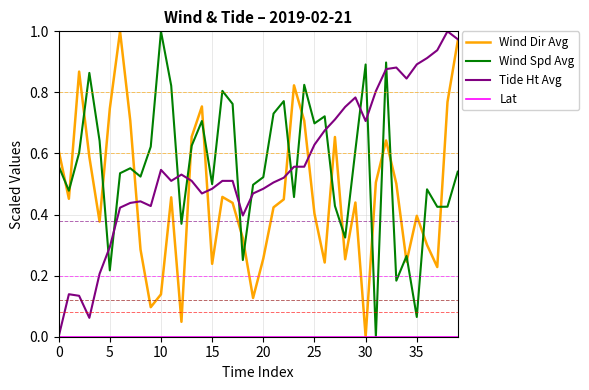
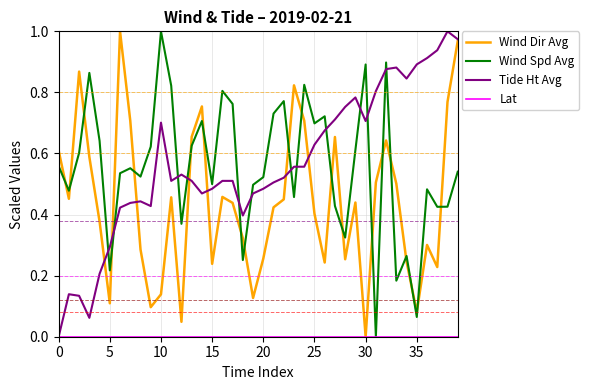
Wind Dir Avg, 5: 0.75 -> 0.11
Tide Ht Avg, 10: 0.55 -> 0.70
Wind Dir Avg, 35: 0.40 -> 0.08
